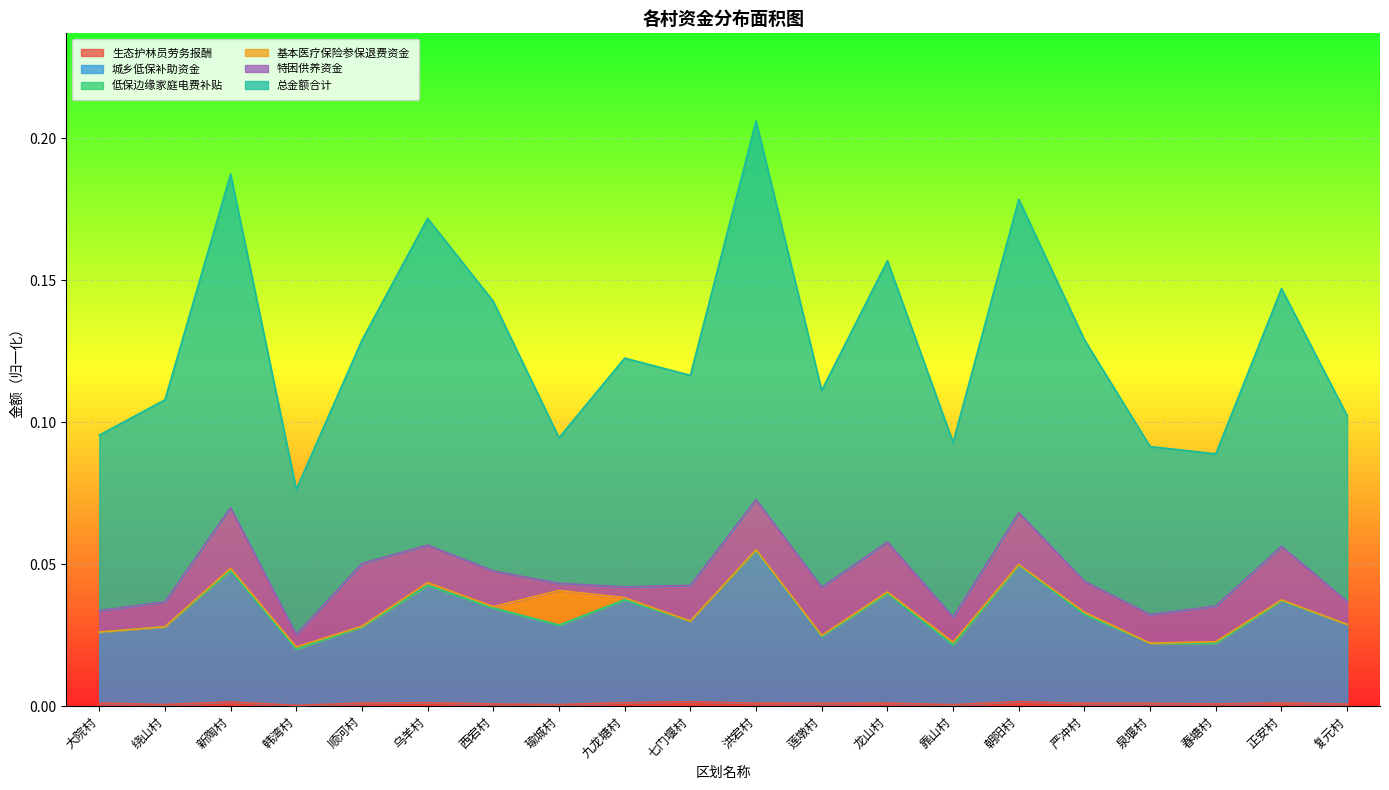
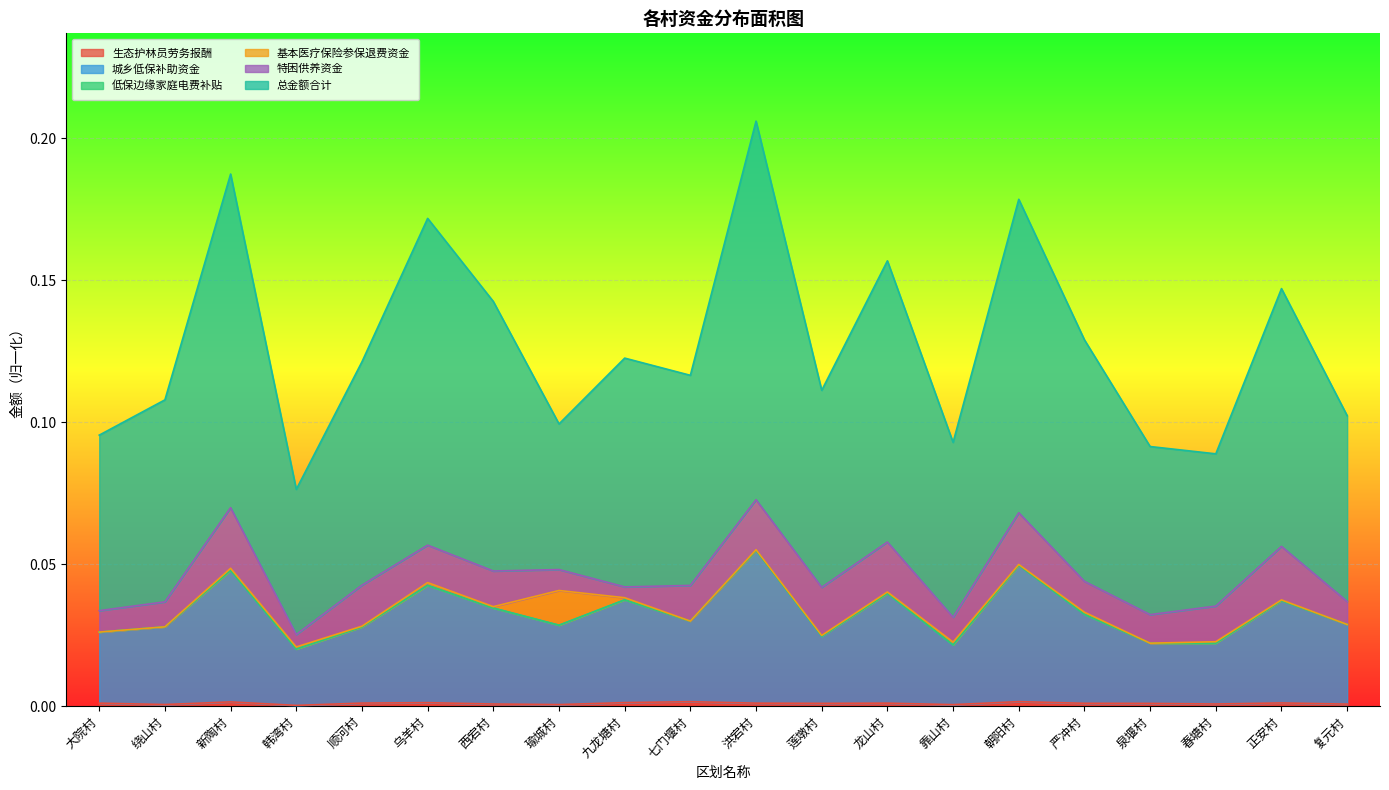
特困供养资金, 顺河村: 0.022 -> 0.014
特困供养资金, 瑜城村: 0.003 -> 0.007
